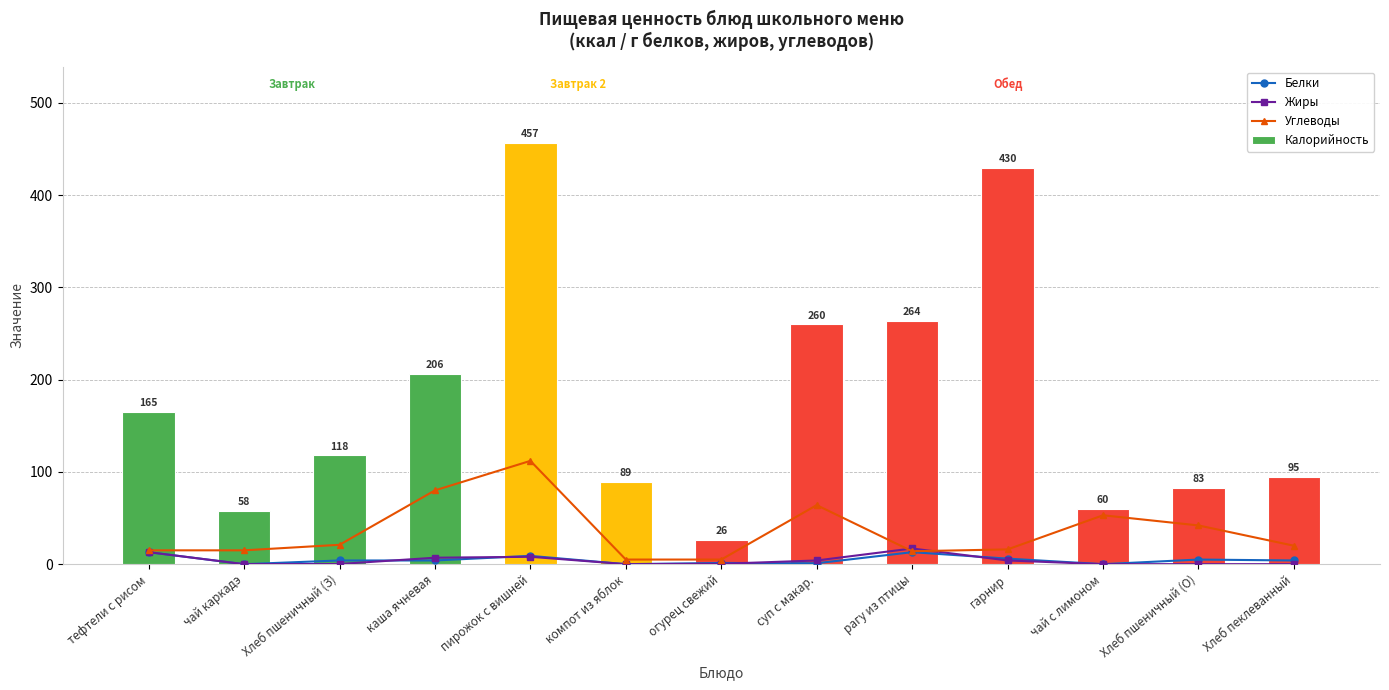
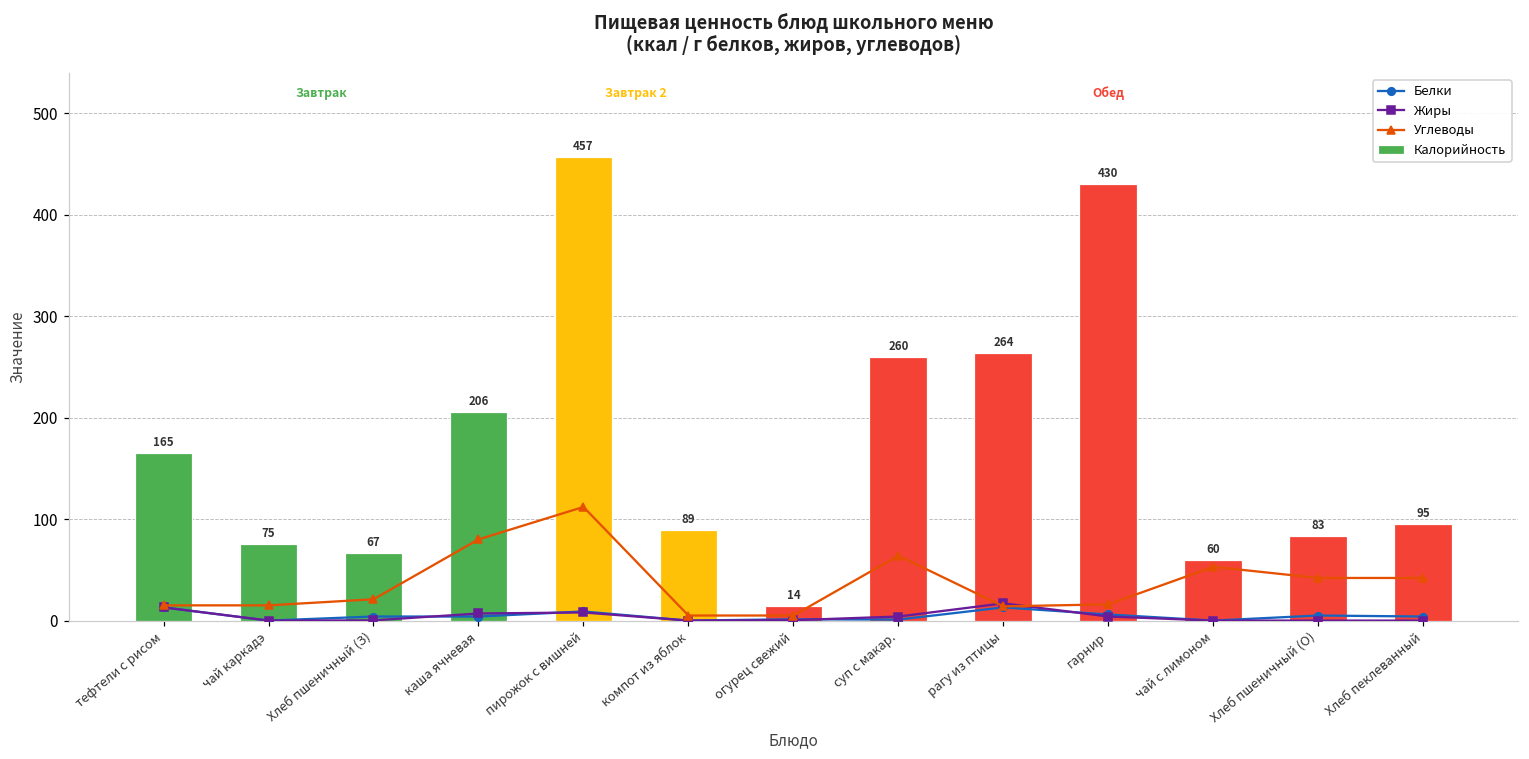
Калорийность, чай каркадэ: 58 -> 75
Калорийность, Хлеб пшеничный (З): 118 -> 67
Калорийность, огурец свежий: 26 -> 14
Углеводы, Хлеб пеклеванный: 20 -> 40
